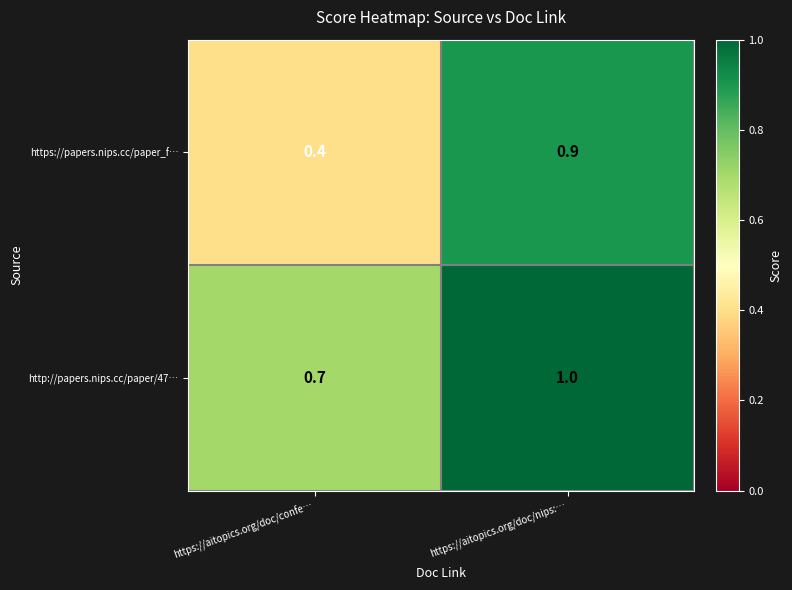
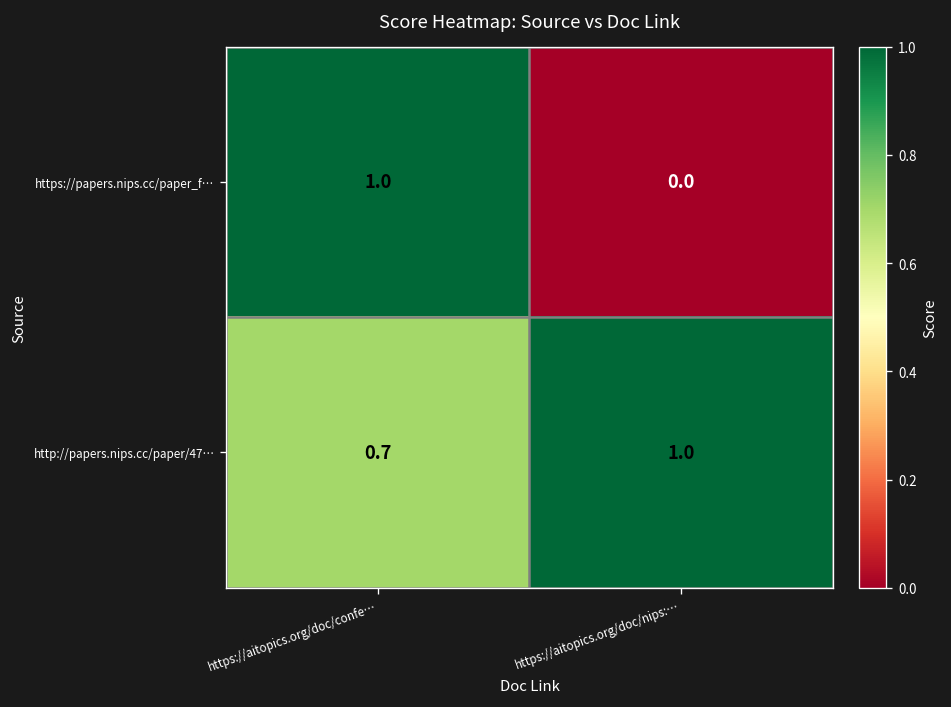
https://papers.nips.cc/paper_f…, https://aitopics.org/doc/confe…: 0.4 -> 1.0
https://papers.nips.cc/paper_f…, https://aitopics.org/doc/nips:…: 0.9 -> 0.0
